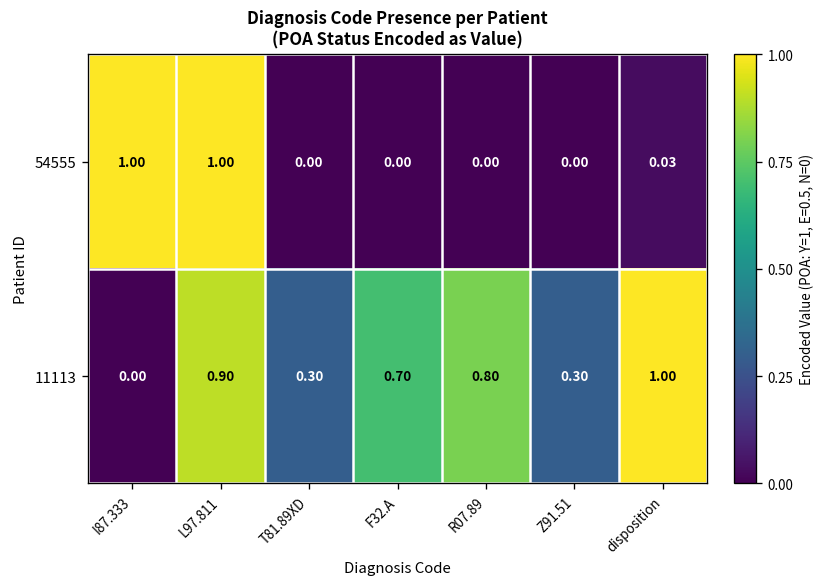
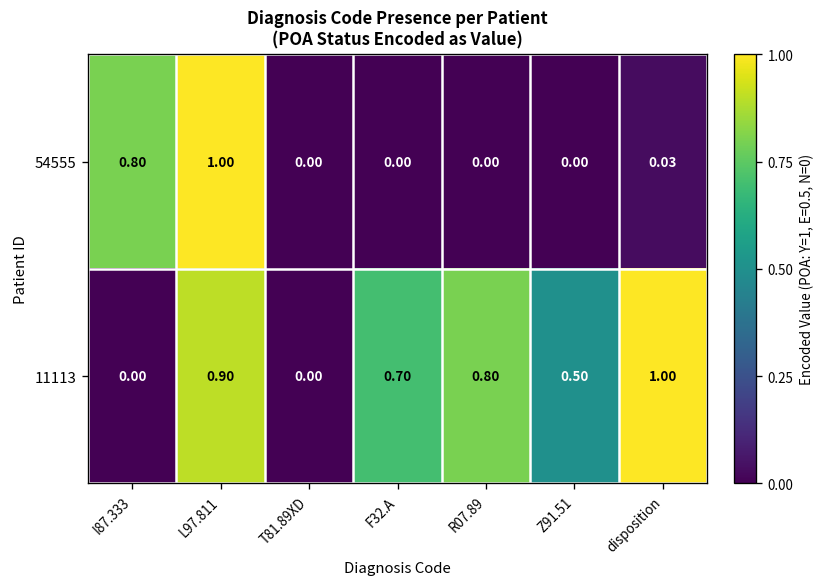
54555, I87.333: 1.00 -> 0.80
11113, T81.89XD: 0.30 -> 0.00
11113, Z91.51: 0.30 -> 0.50
